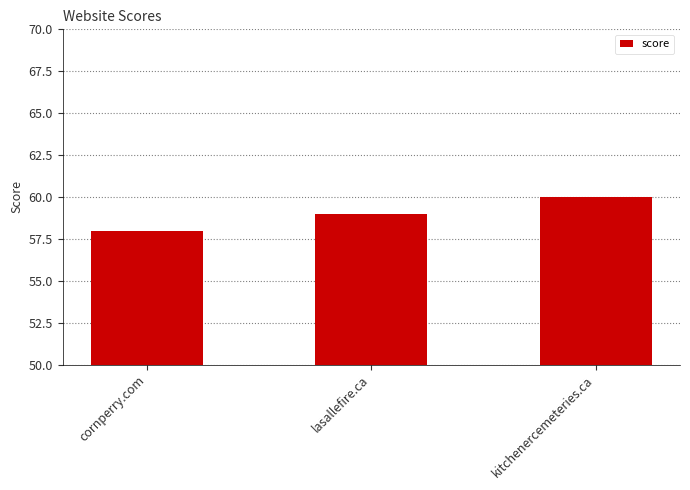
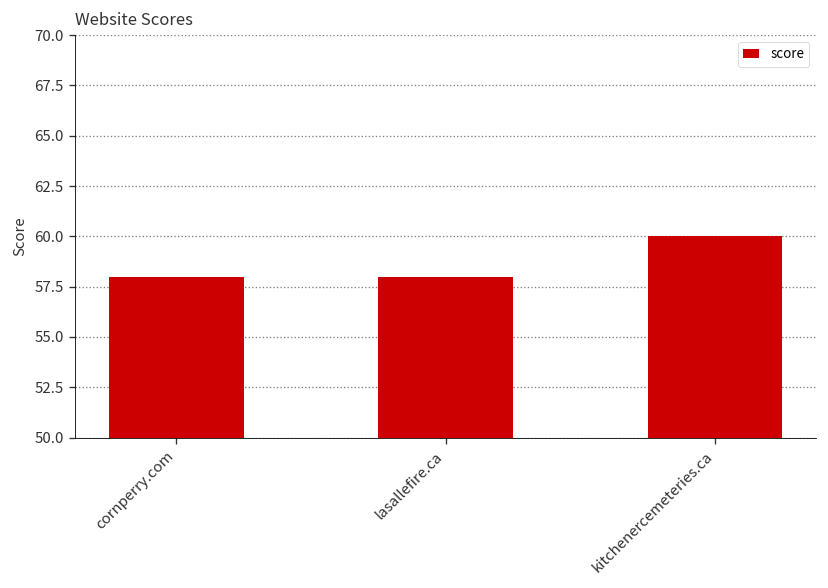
lasallefire.ca: 59 -> 58
